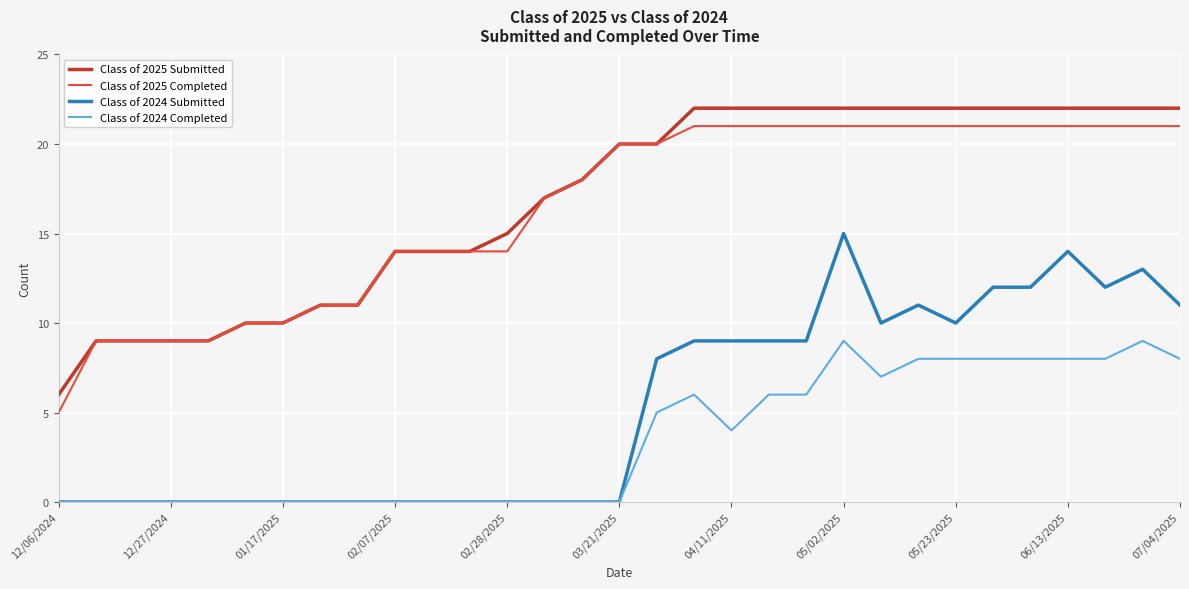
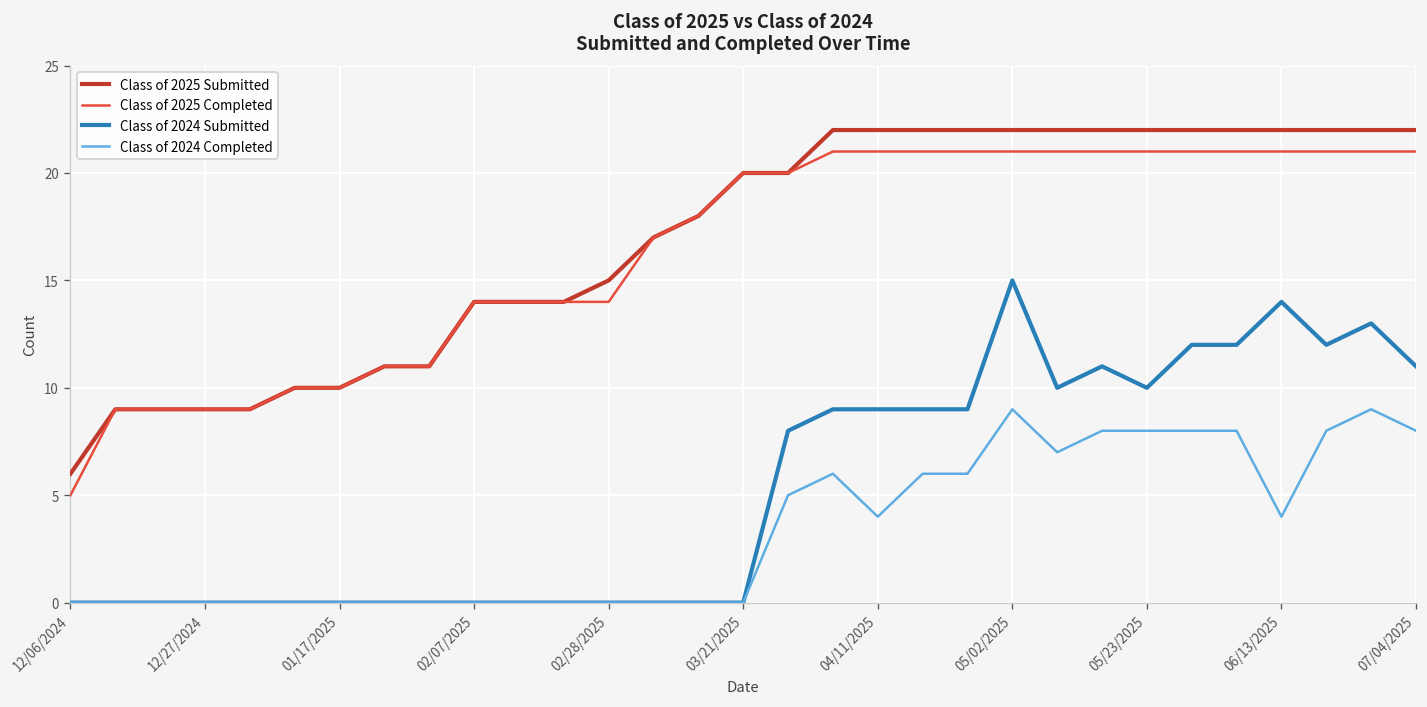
Class of 2024 Completed, 06/13/2025: 8 -> 4
